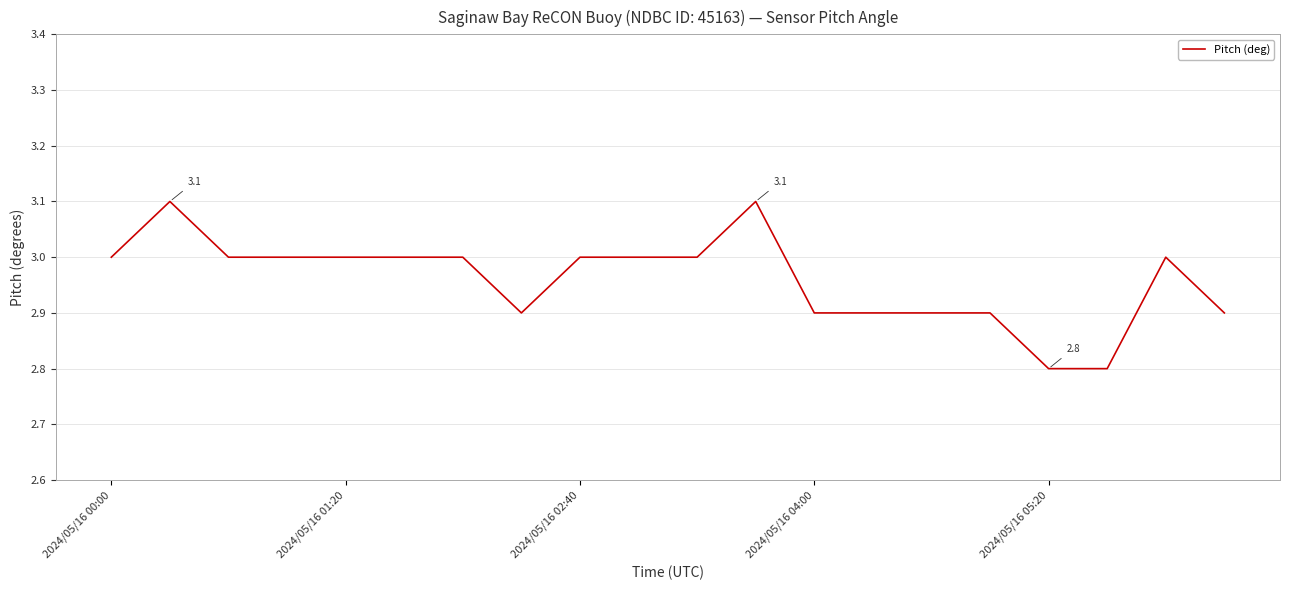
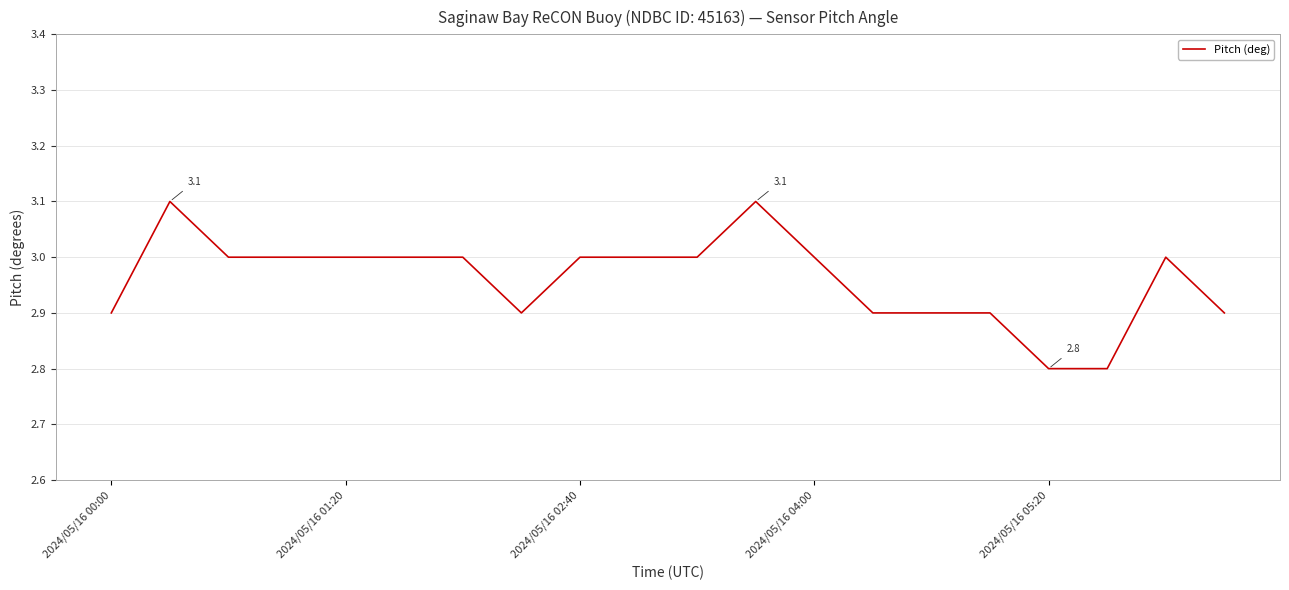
2024/05/16 00:00: 3.0 -> 2.9
2024/05/16 04:00: 2.9 -> 3.0
